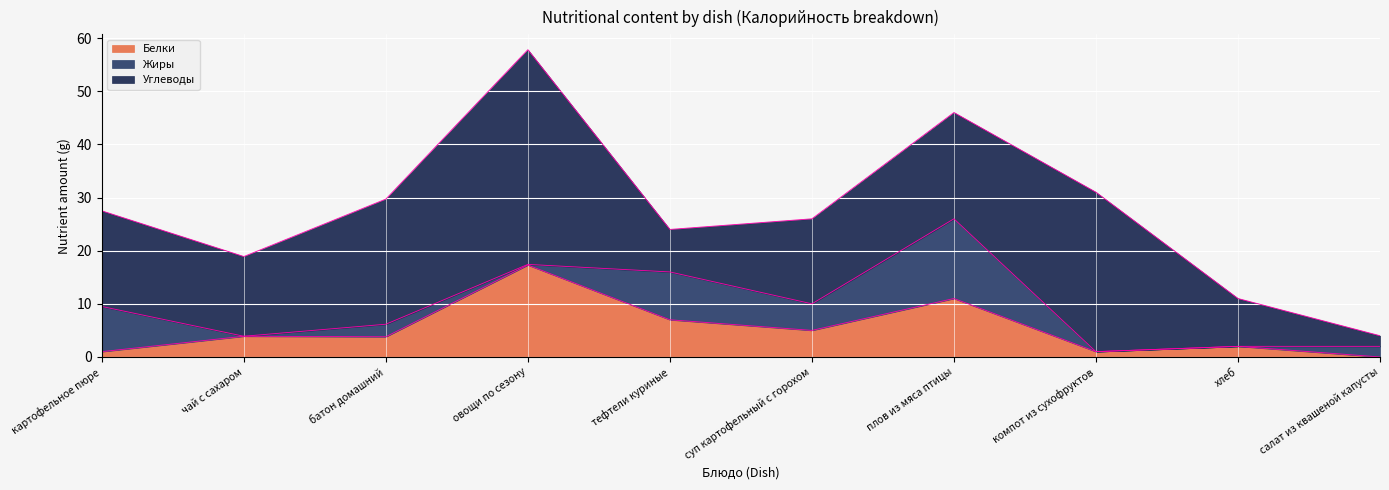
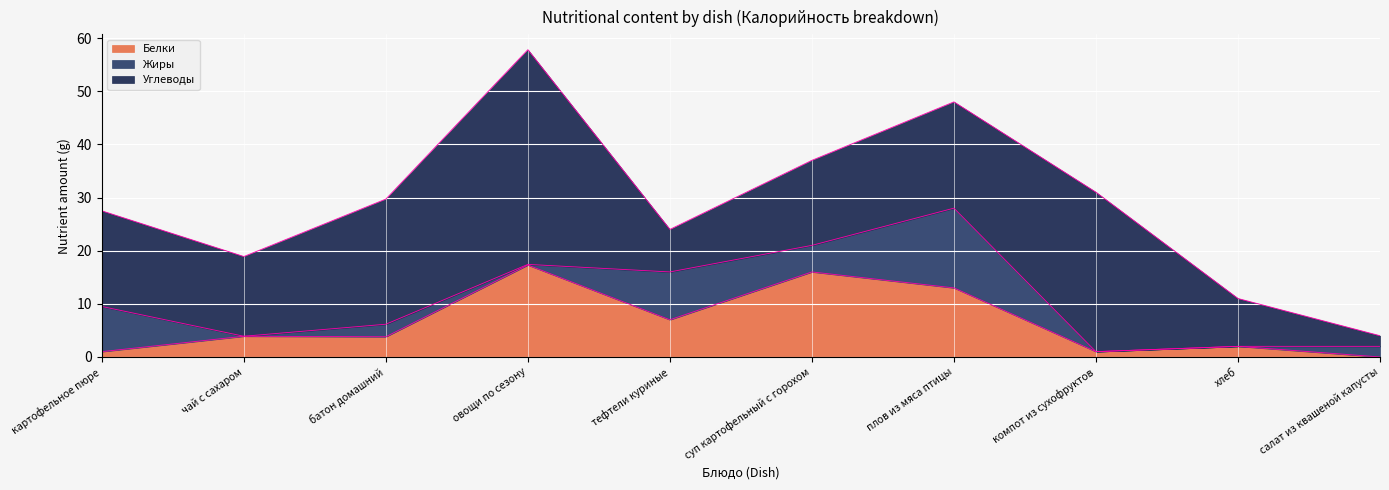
Белки, суп картофельный с горохом: 5 -> 16
Белки, плов из мяса птицы: 11 -> 13
